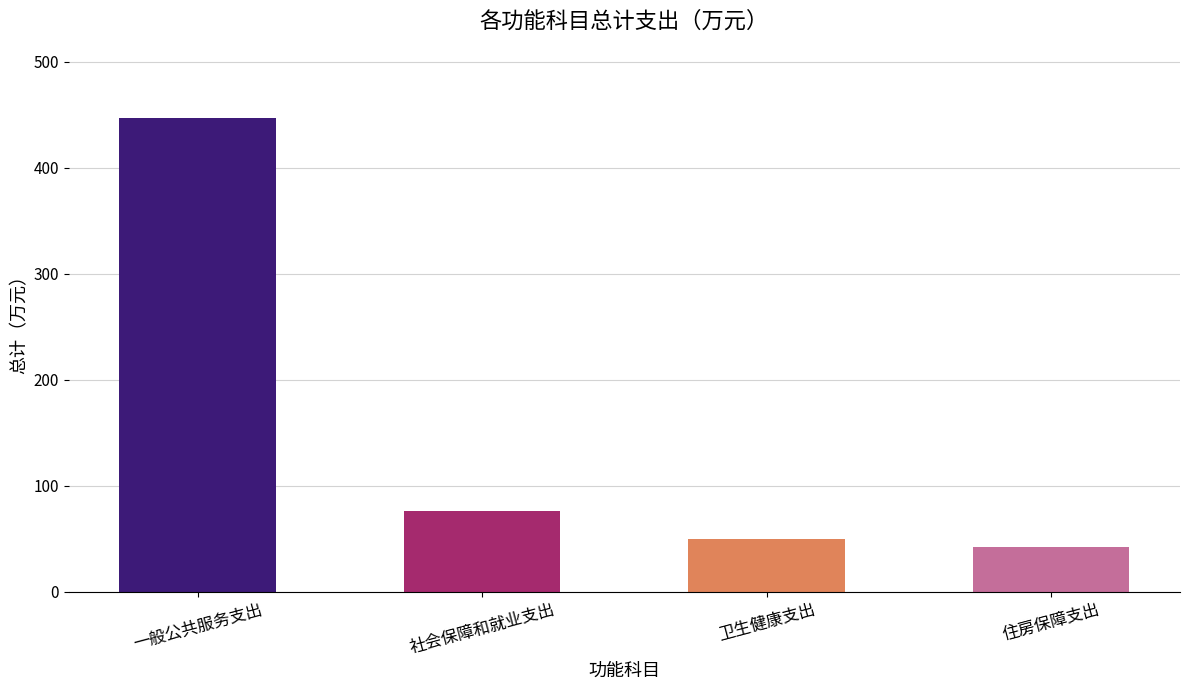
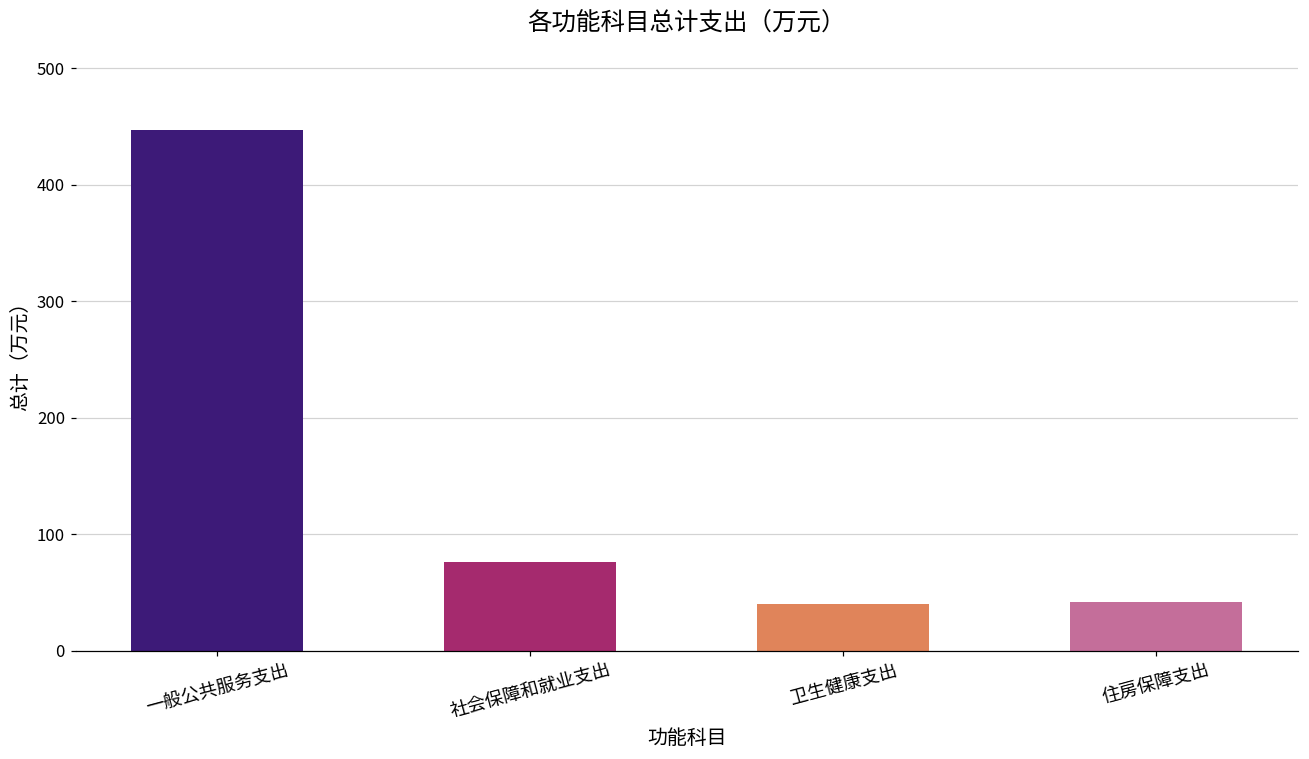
卫生健康支出: 49 -> 40
